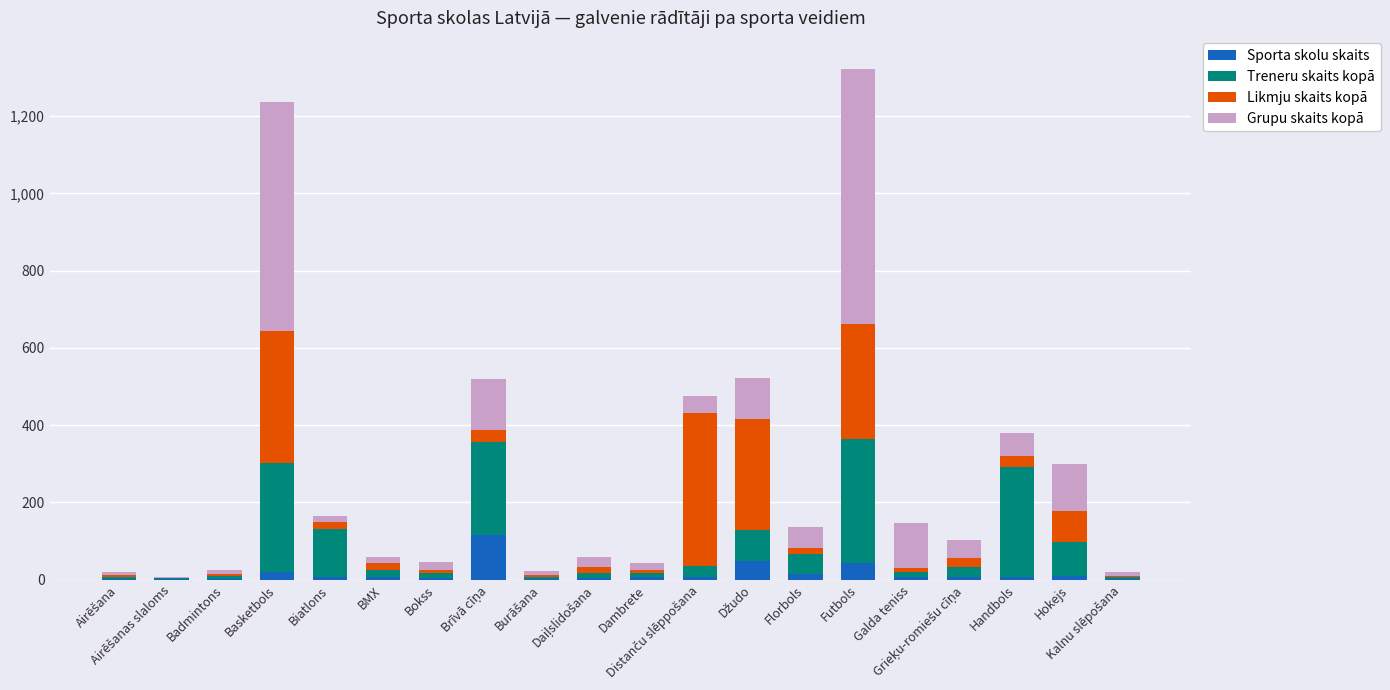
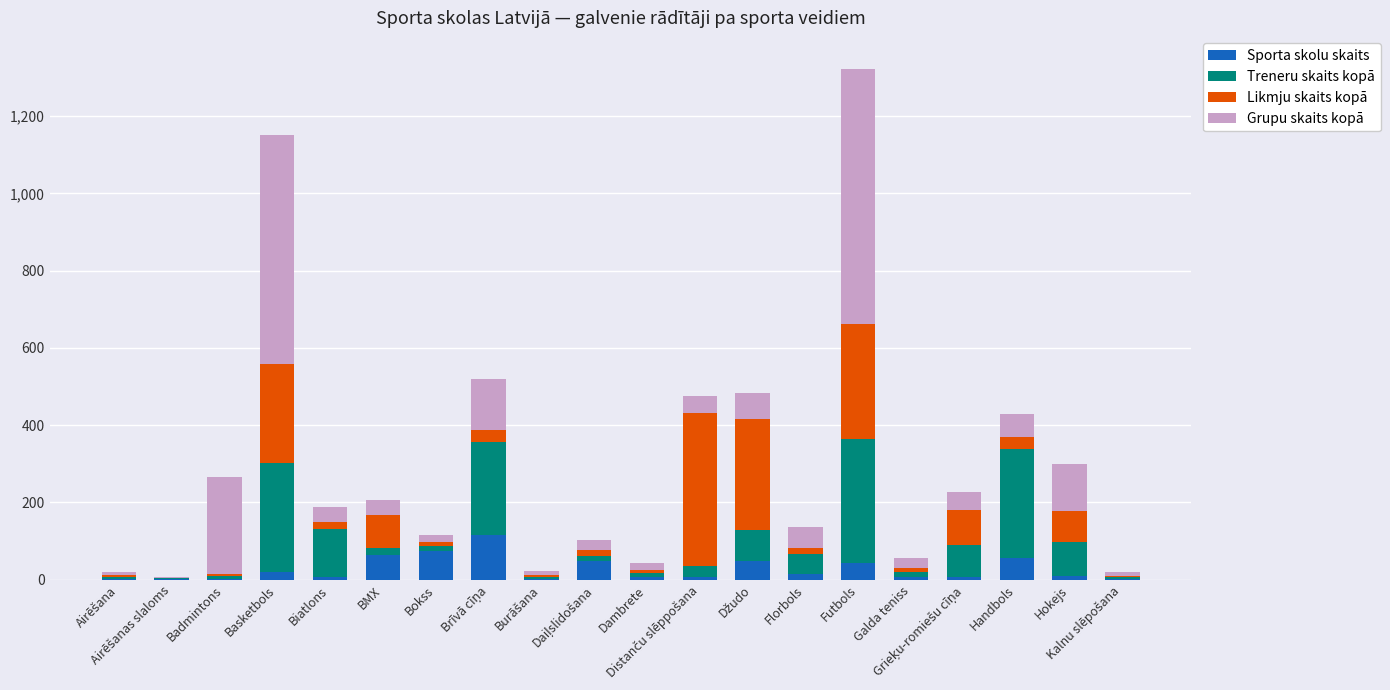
Grupu skaits kopā, Badmintons: 10 -> 250
Likmju skaits kopā, Basketbols: 340 -> 260
Grupu skaits kopā, Biatlons: 20 -> 40
Sporta skolu skaits, BMX: 10 -> 60
Likmju skaits kopā, BMX: 20 -> 90
Grupu skaits kopā, BMX: 20 -> 40
Sporta skolu skaits, Bokss: 0 -> 80
Sporta skolu skaits, Daiļslidošana: 0 -> 50
Grupu skaits kopā, Džudo: 110 -> 70
Grupu skaits kopā, Galda teniss: 120 -> 30
Treneru skaits kopā, Grieķu-romiešu cīņa: 30 -> 80
Likmju skaits kopā, Grieķu-romiešu cīņa: 20 -> 90
Sporta skolu skaits, Handbols: 10 -> 60
